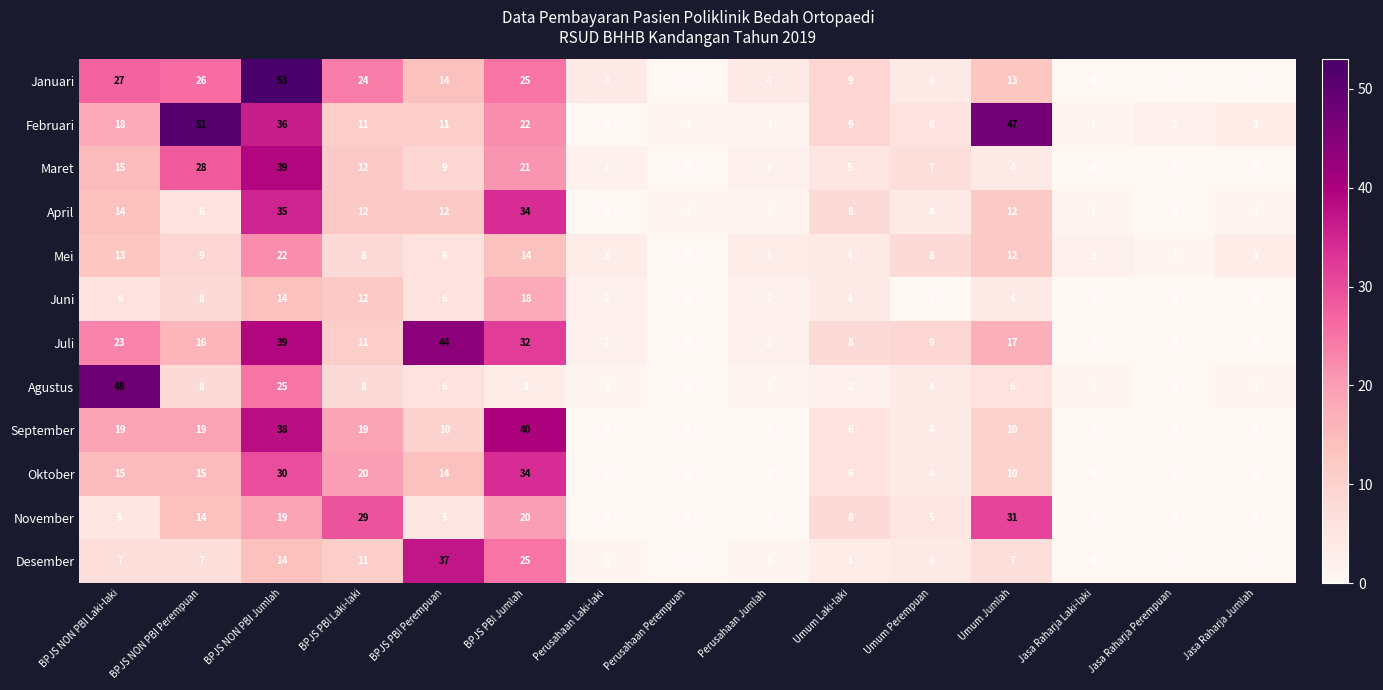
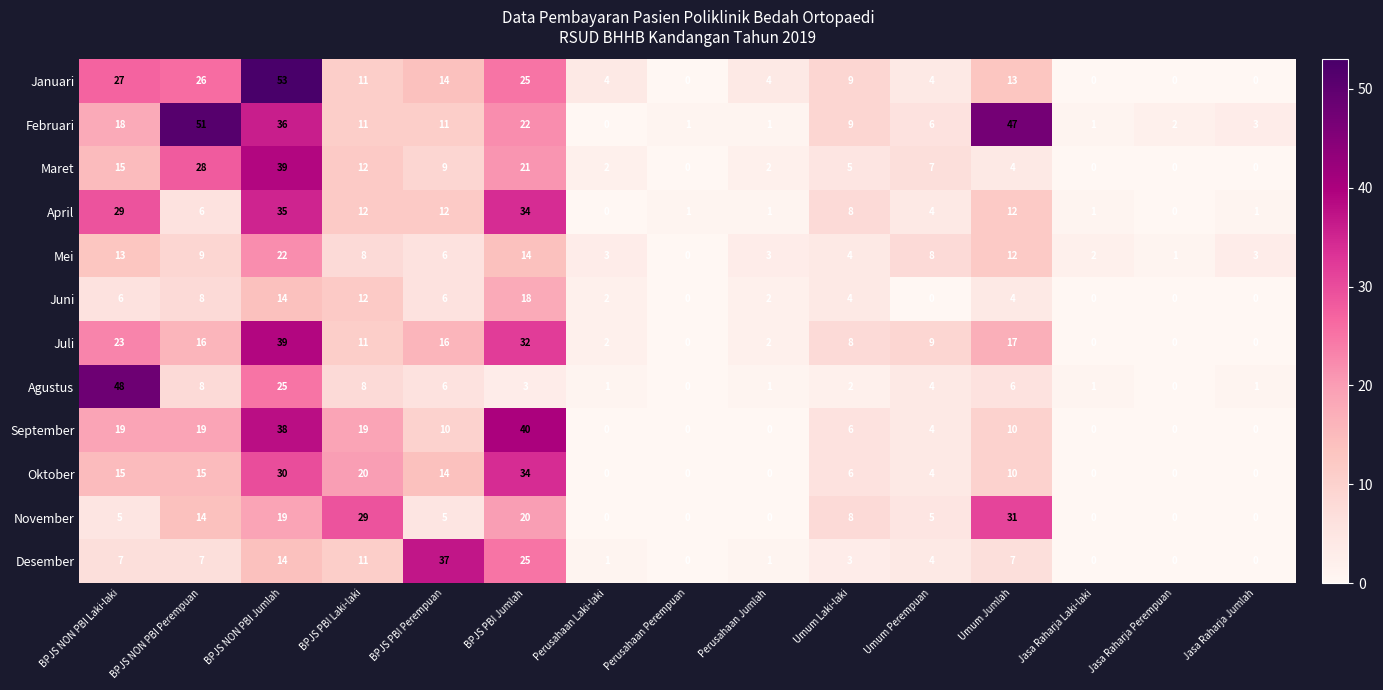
Januari, BPJS PBI Laki-laki: 24 -> 11
April, BPJS NON PBI Laki-laki: 14 -> 29
Juli, BPJS PBI Perempuan: 44 -> 16
